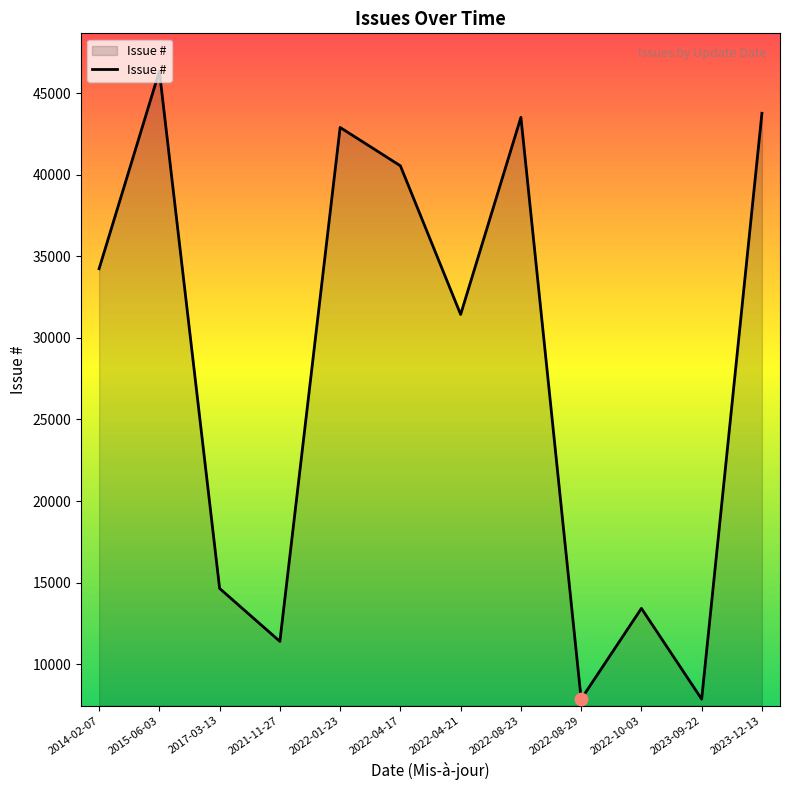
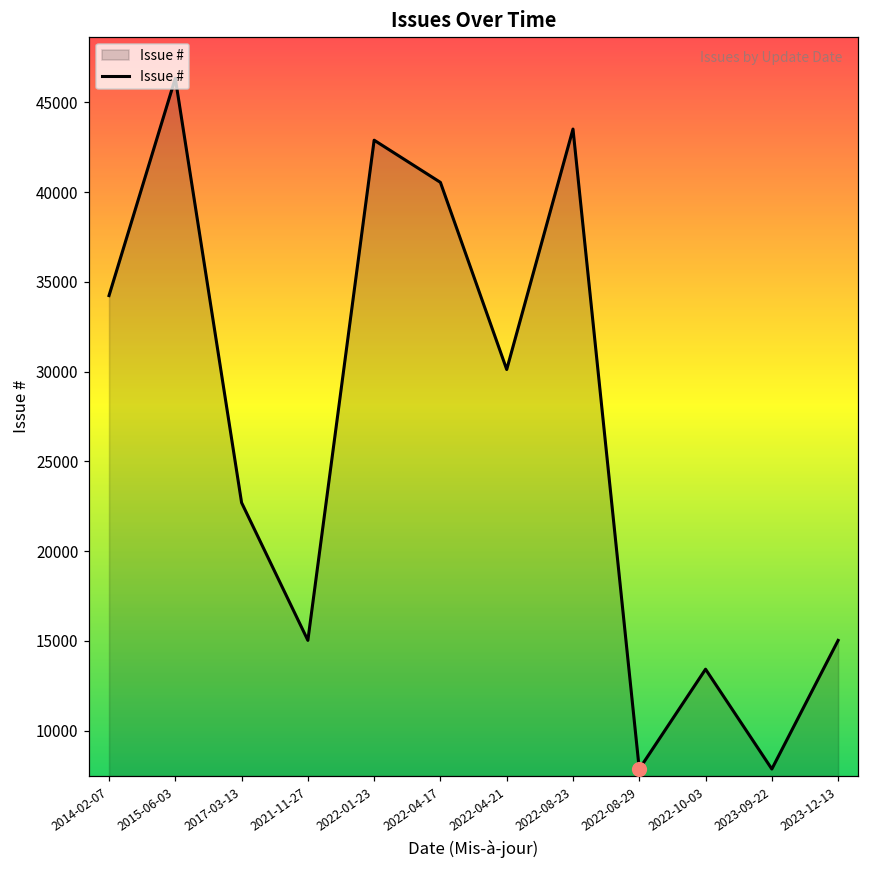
Issue #, 2017-03-13: 14600 -> 22700
Issue #, 2021-11-27: 11400 -> 15000
Issue #, 2022-04-21: 31400 -> 30100
Issue #, 2023-12-13: 43800 -> 15000
